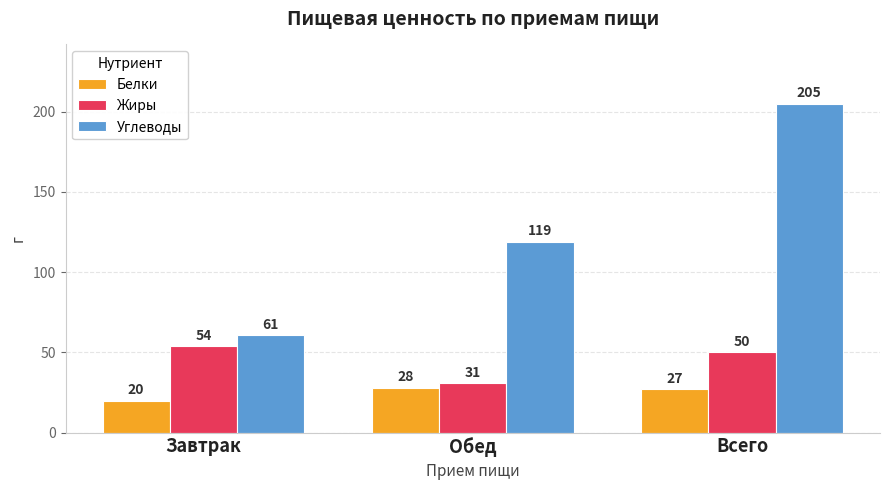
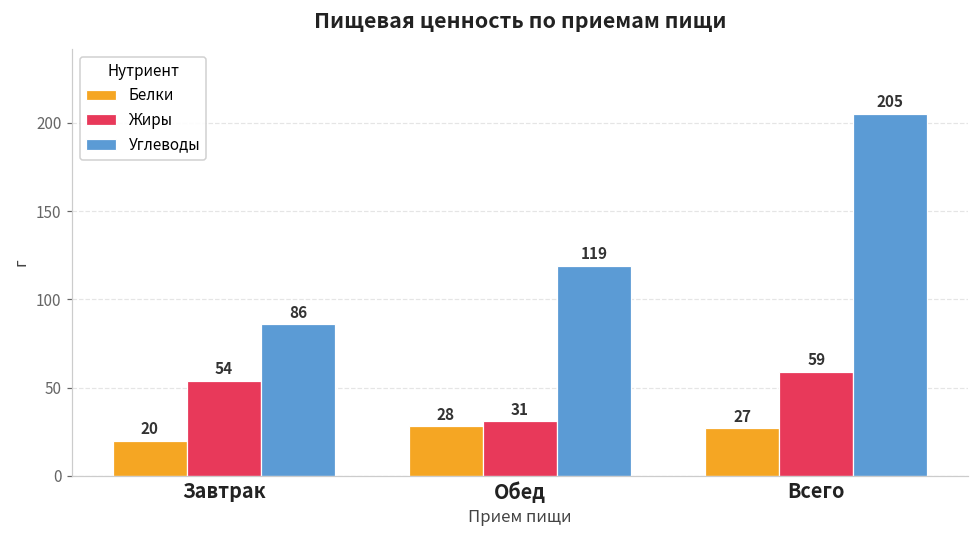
Углеводы, Завтрак: 61 -> 86
Жиры, Всего: 50 -> 59
